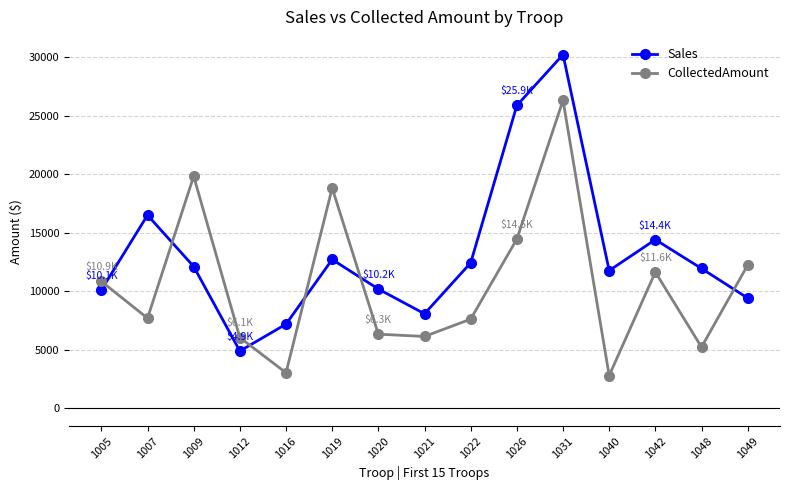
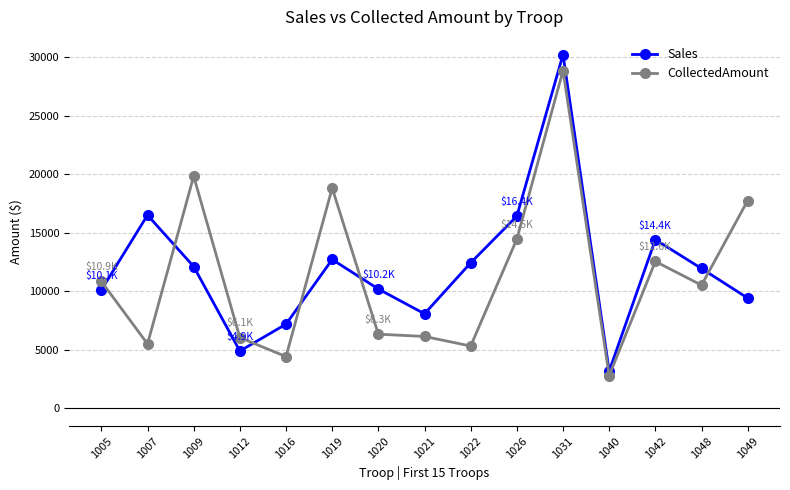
CollectedAmount, 1007: 7700 -> 5500
CollectedAmount, 1016: 3100 -> 4400
CollectedAmount, 1022: 7600 -> 5300
Sales, 1026: $25.9K -> $16.4K
CollectedAmount, 1031: 26300 -> 28900
Sales, 1040: 11800 -> 3200
CollectedAmount, 1042: $11.6K -> $12.6K
CollectedAmount, 1048: 5200 -> 10500
CollectedAmount, 1049: 12200 -> 17800
